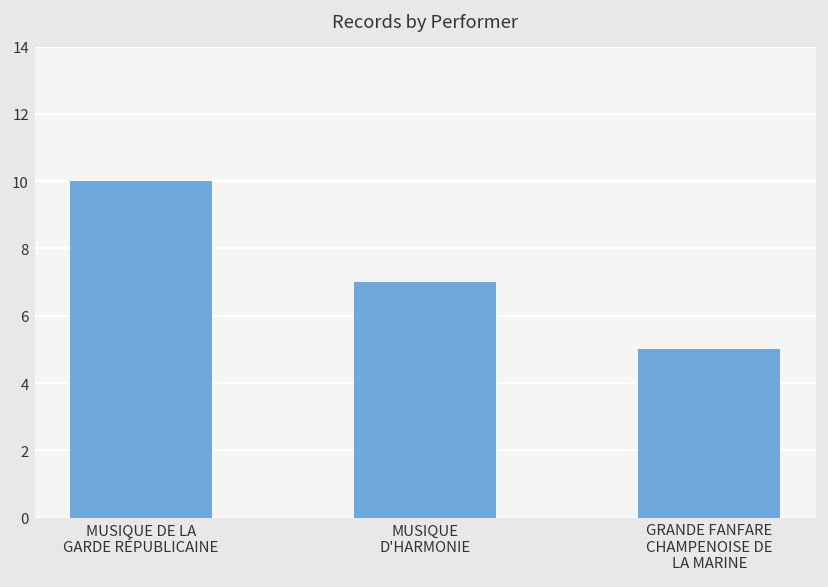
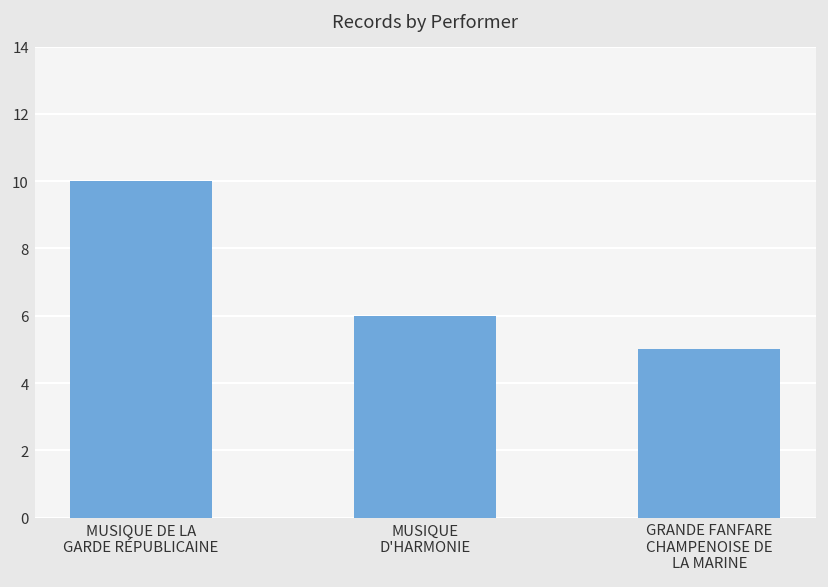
MUSIQUE D'HARMONIE: 7 -> 6
